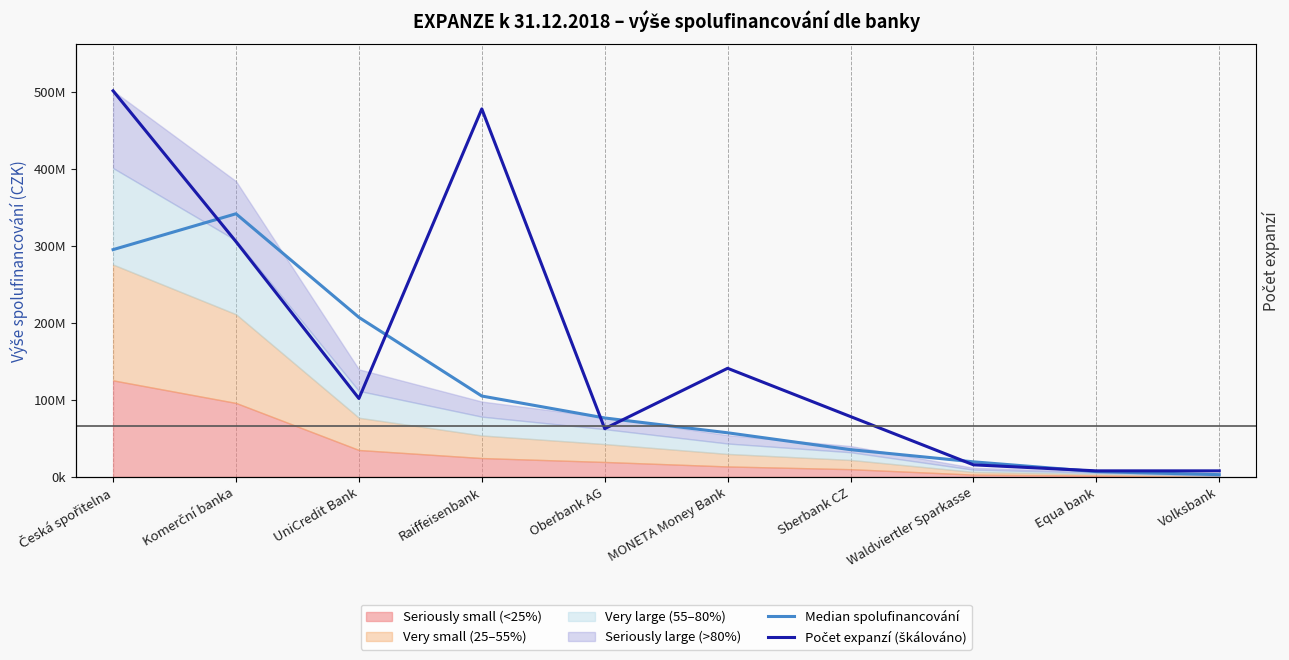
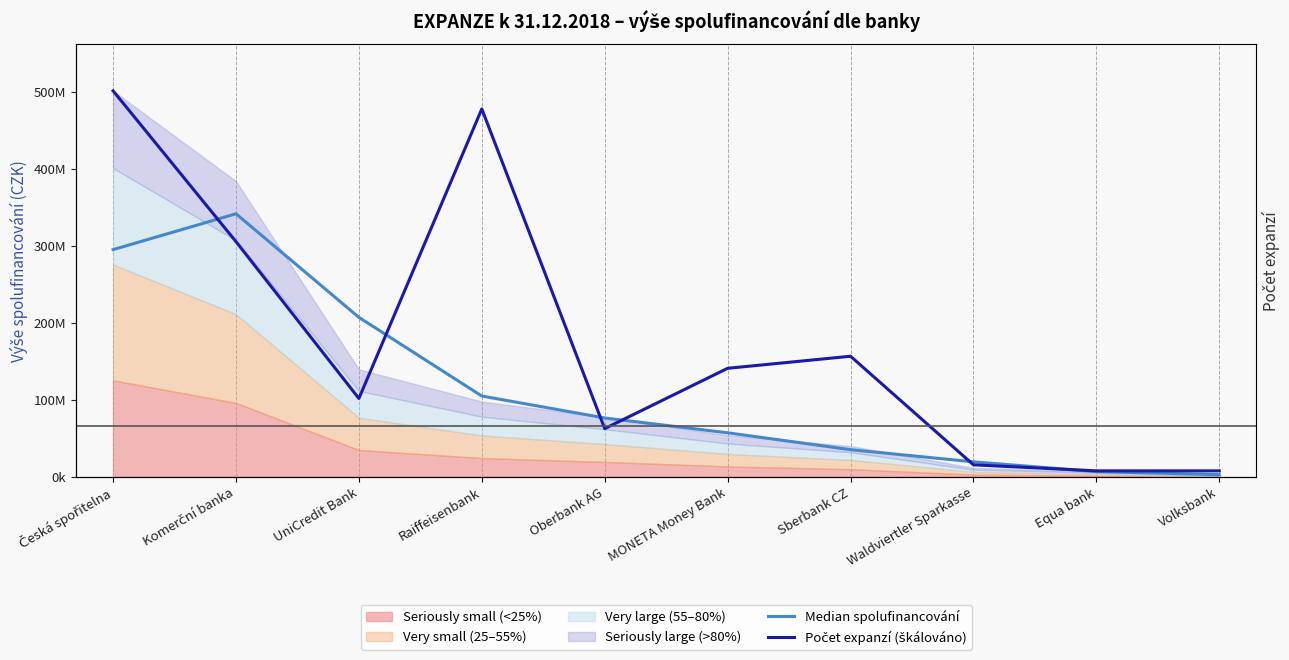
Počet expanzí (škálováno), Sberbank CZ: 80000000 -> 160000000
